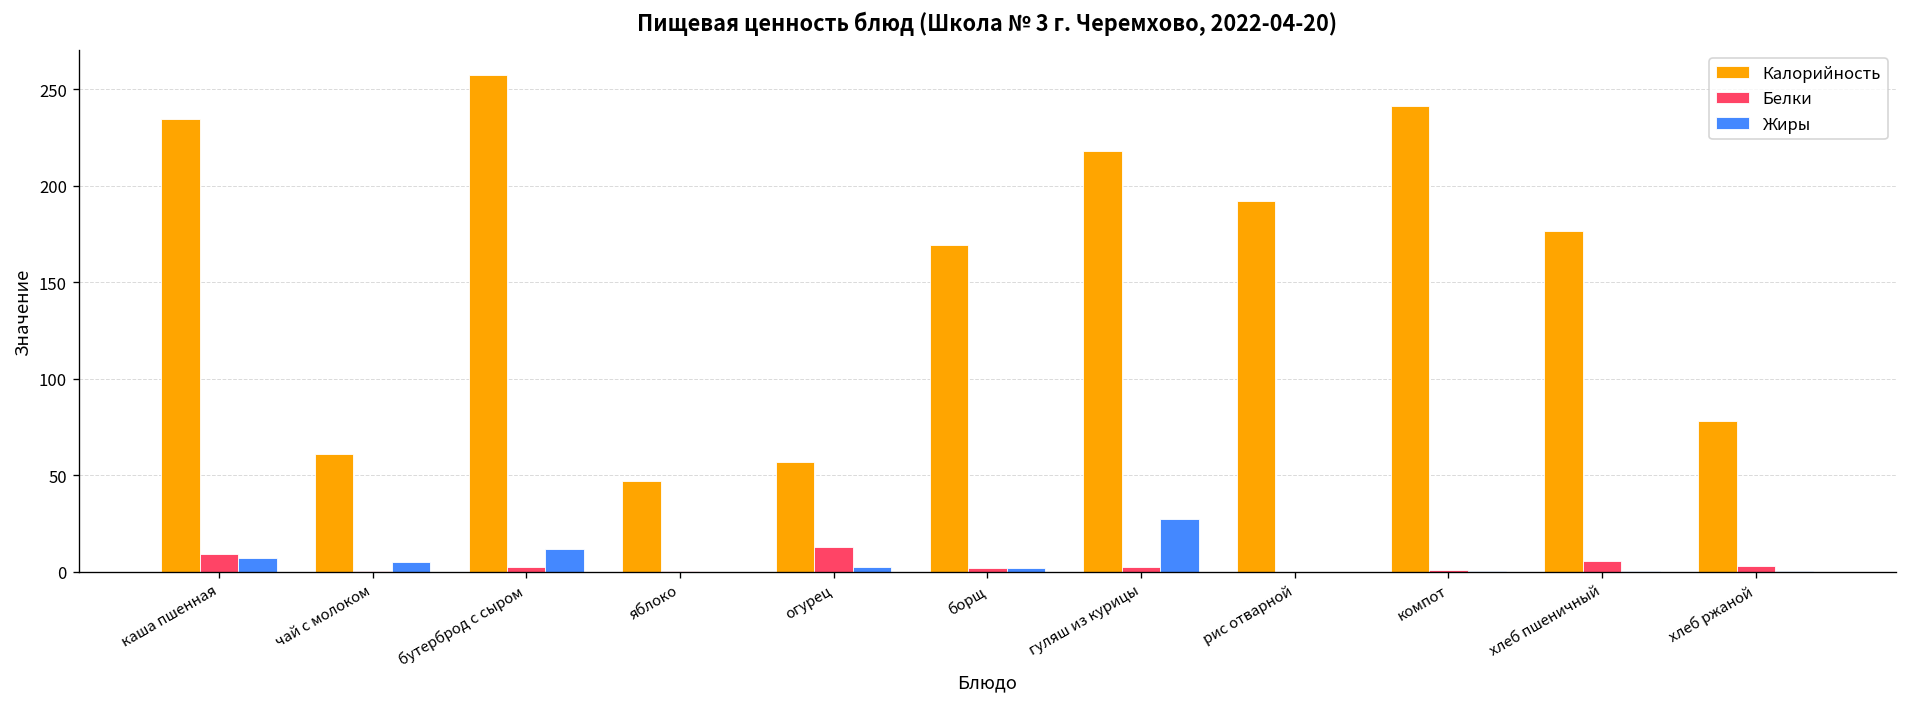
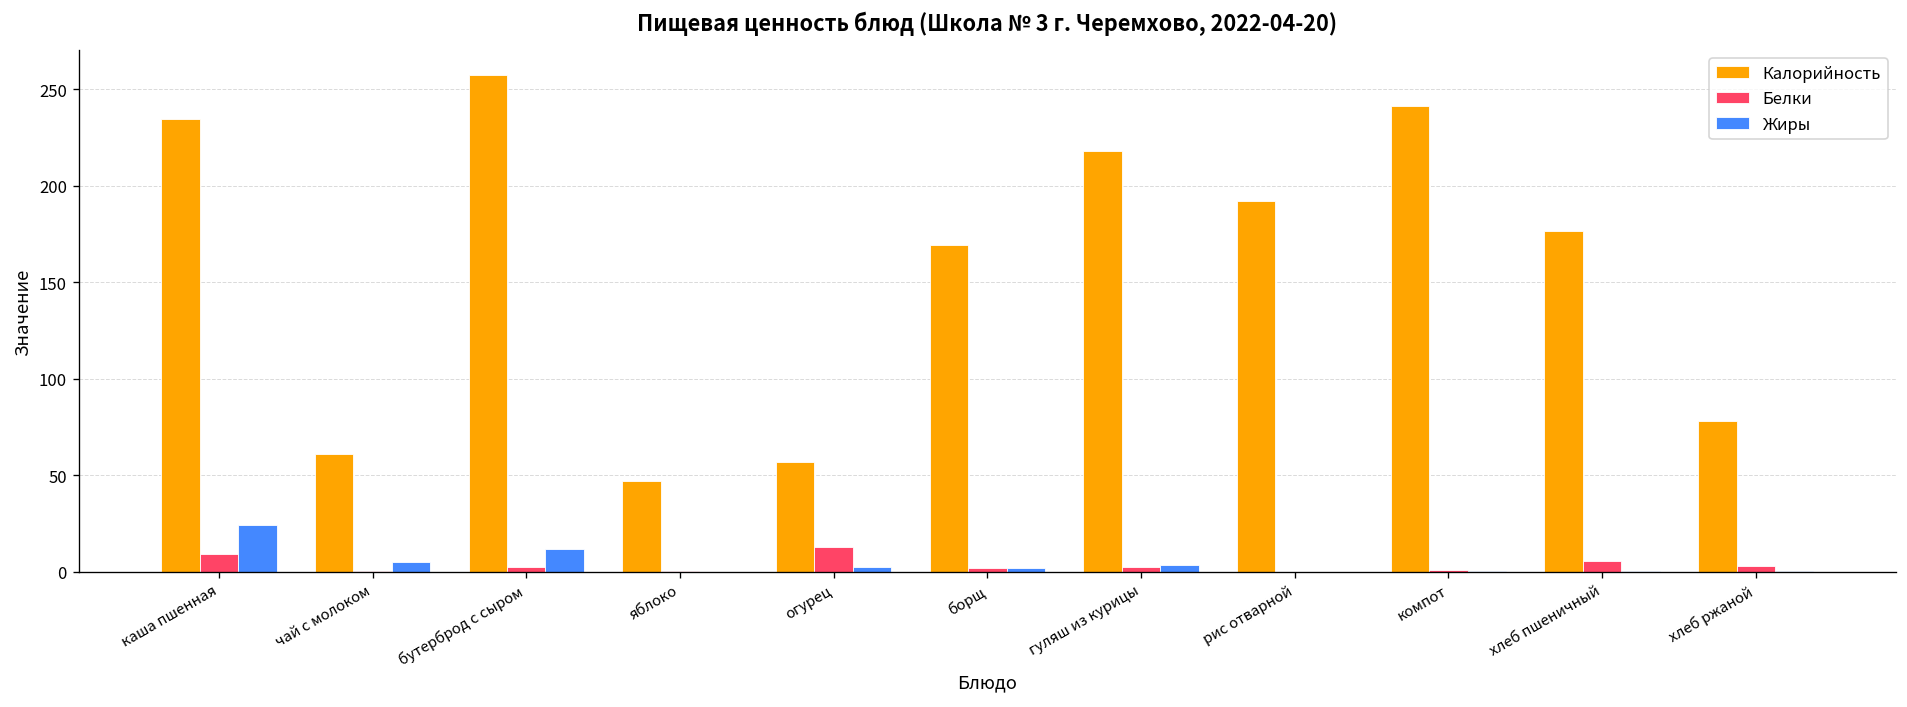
Жиры, каша пшенная: 7 -> 24
Жиры, гуляш из курицы: 27 -> 4
